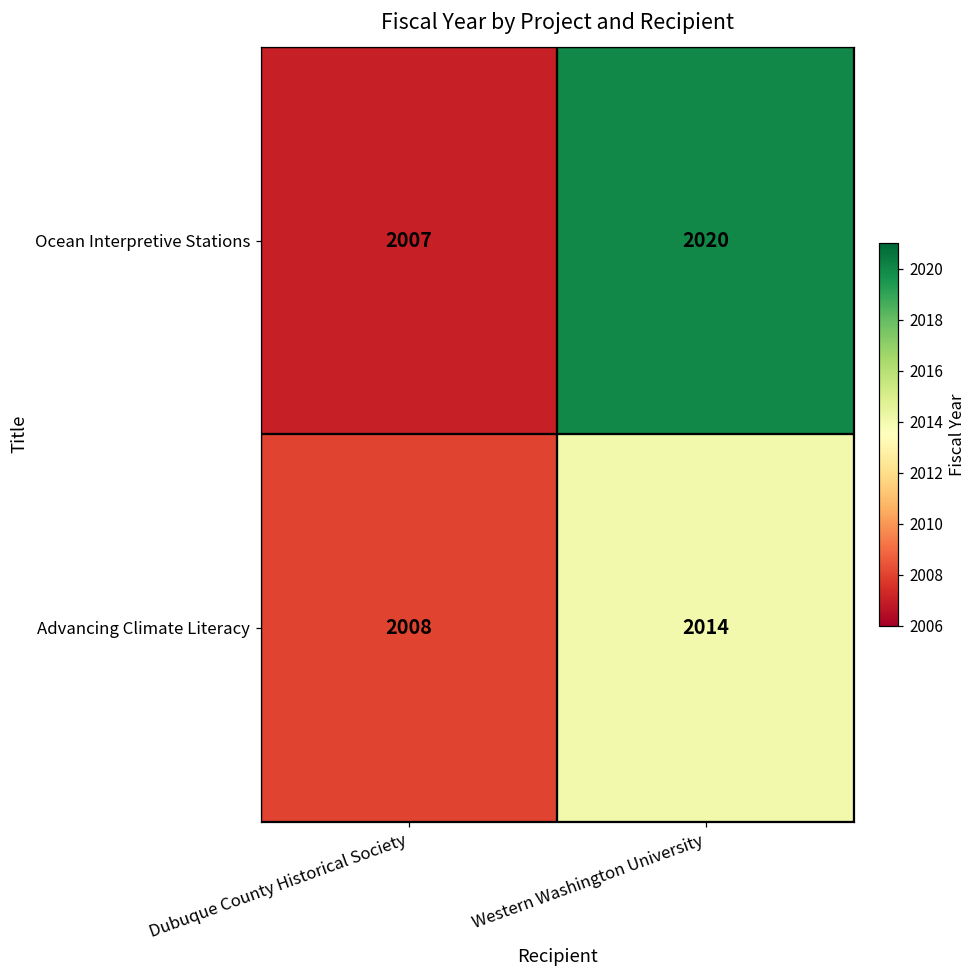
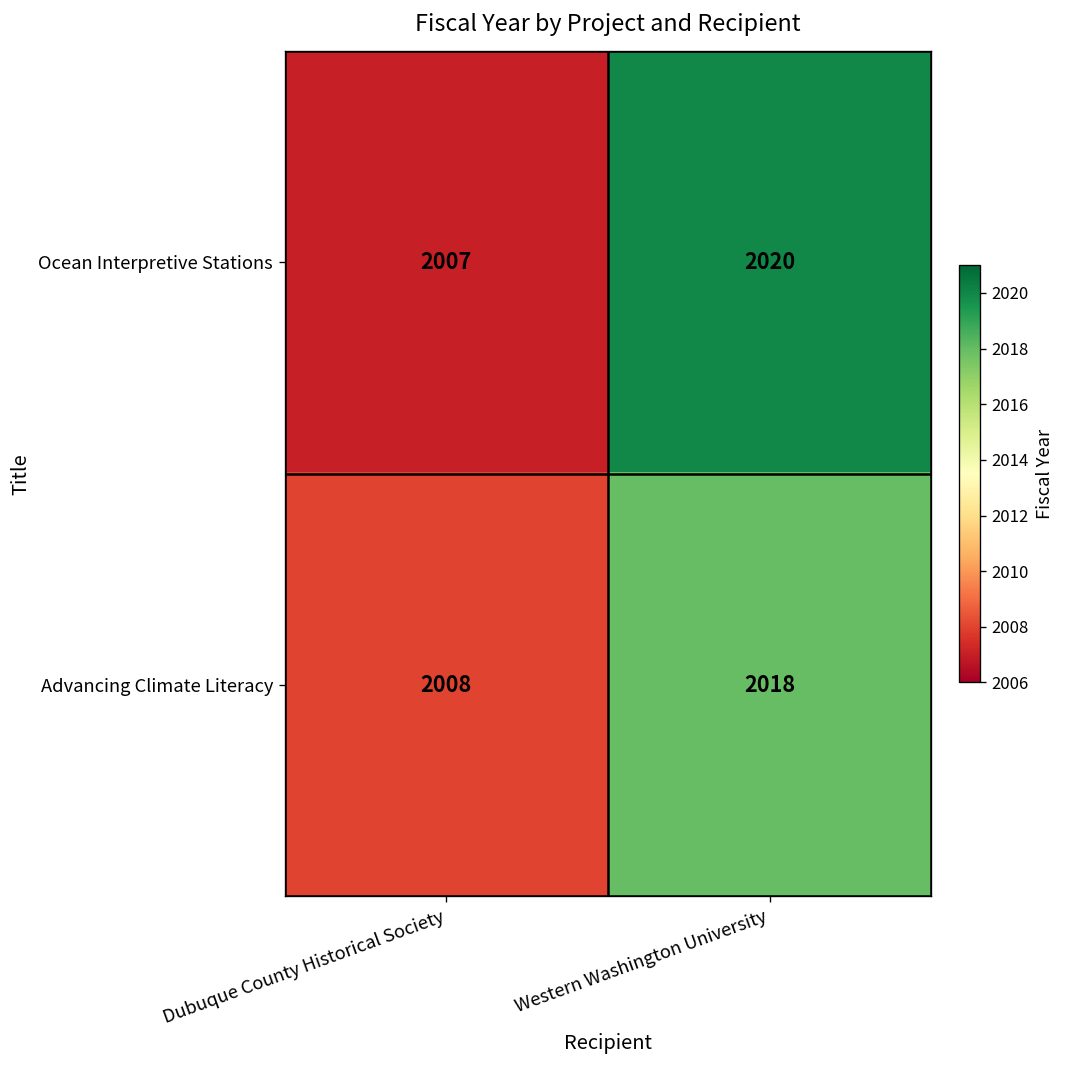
Advancing Climate Literacy, Western Washington University: 2014 -> 2018
